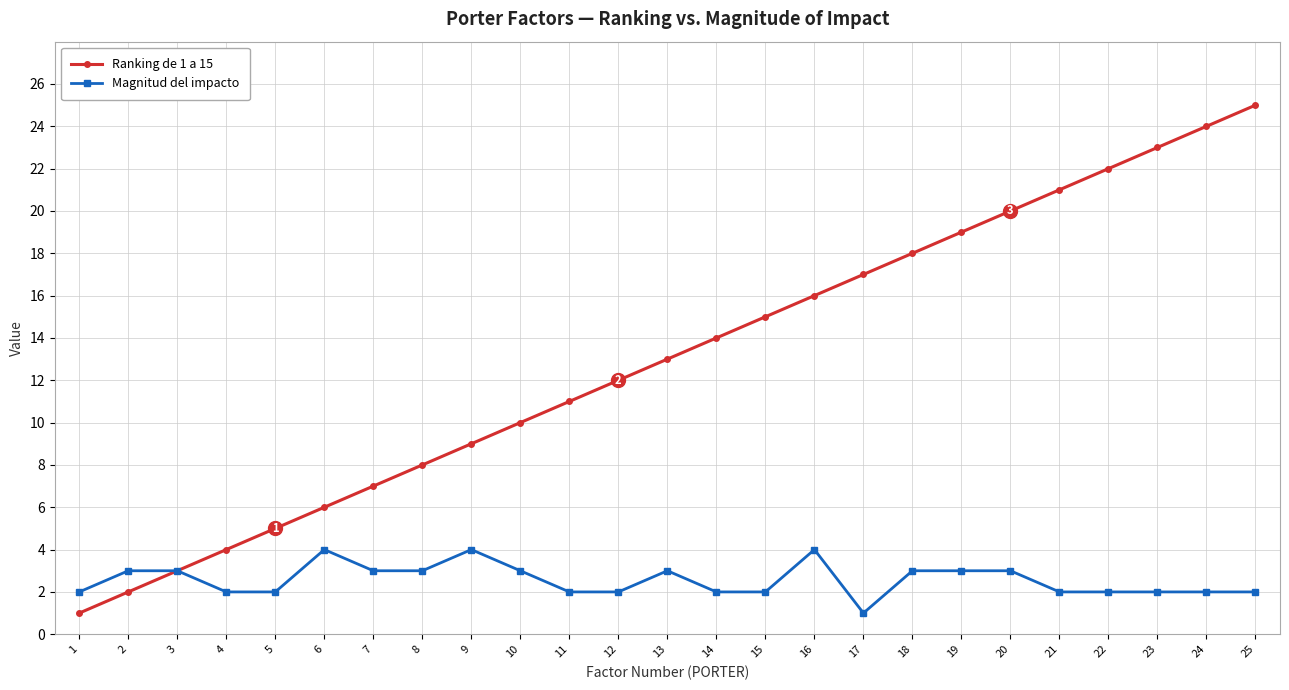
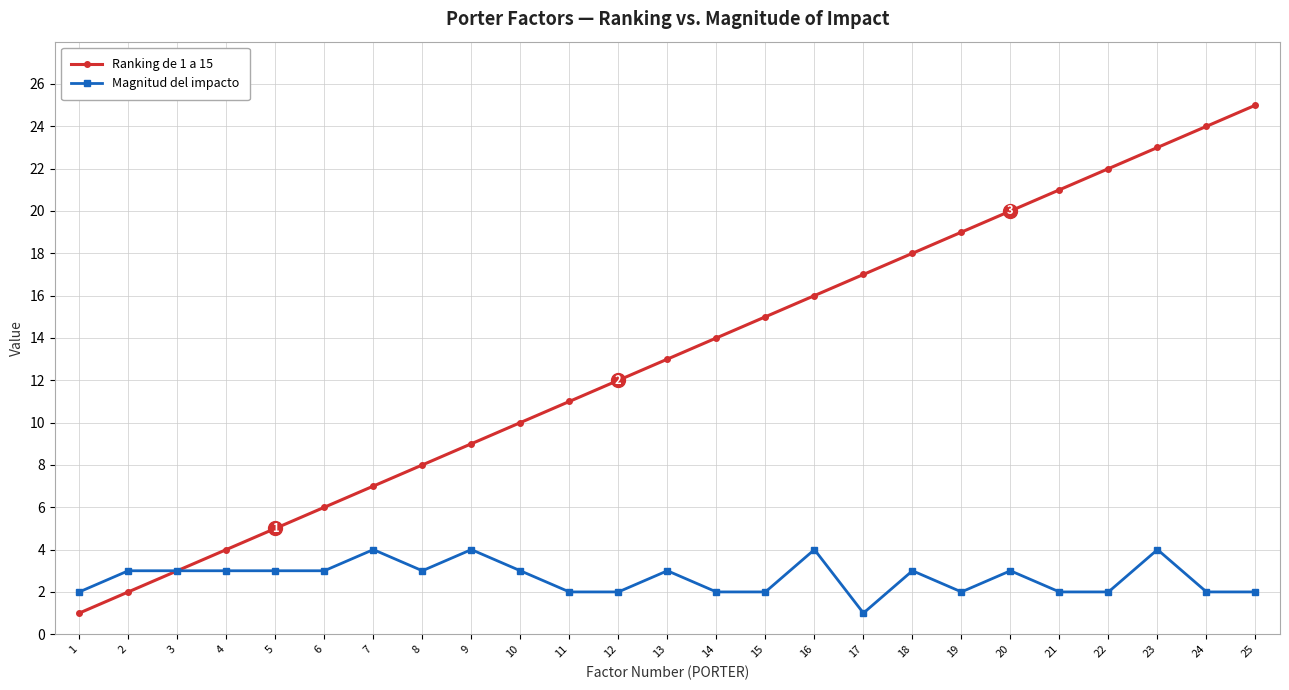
Magnitud del impacto, 4: 2 -> 3
Magnitud del impacto, 5: 2 -> 3
Magnitud del impacto, 6: 4 -> 3
Magnitud del impacto, 7: 3 -> 4
Magnitud del impacto, 19: 3 -> 2
Magnitud del impacto, 23: 2 -> 4
